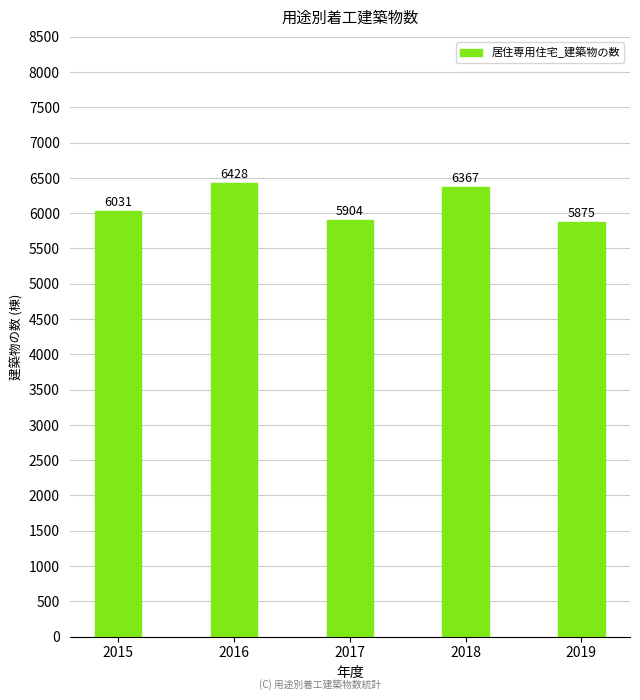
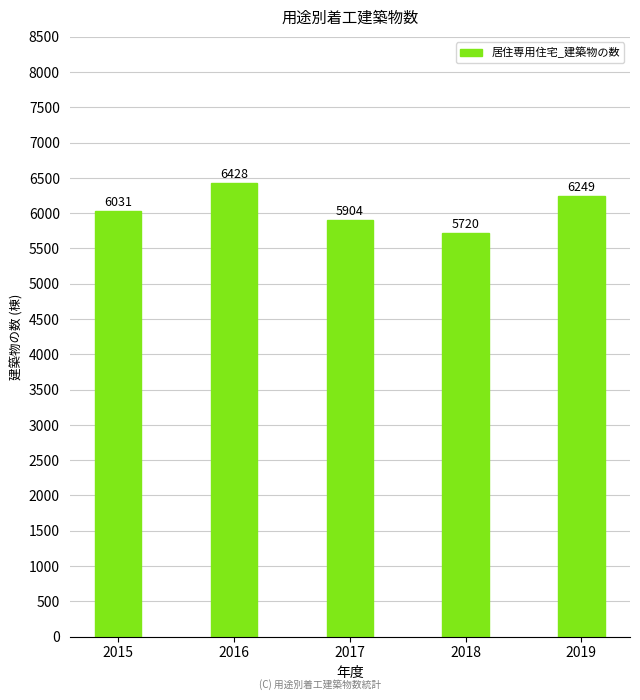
2018: 6367 -> 5720
2019: 5875 -> 6249
